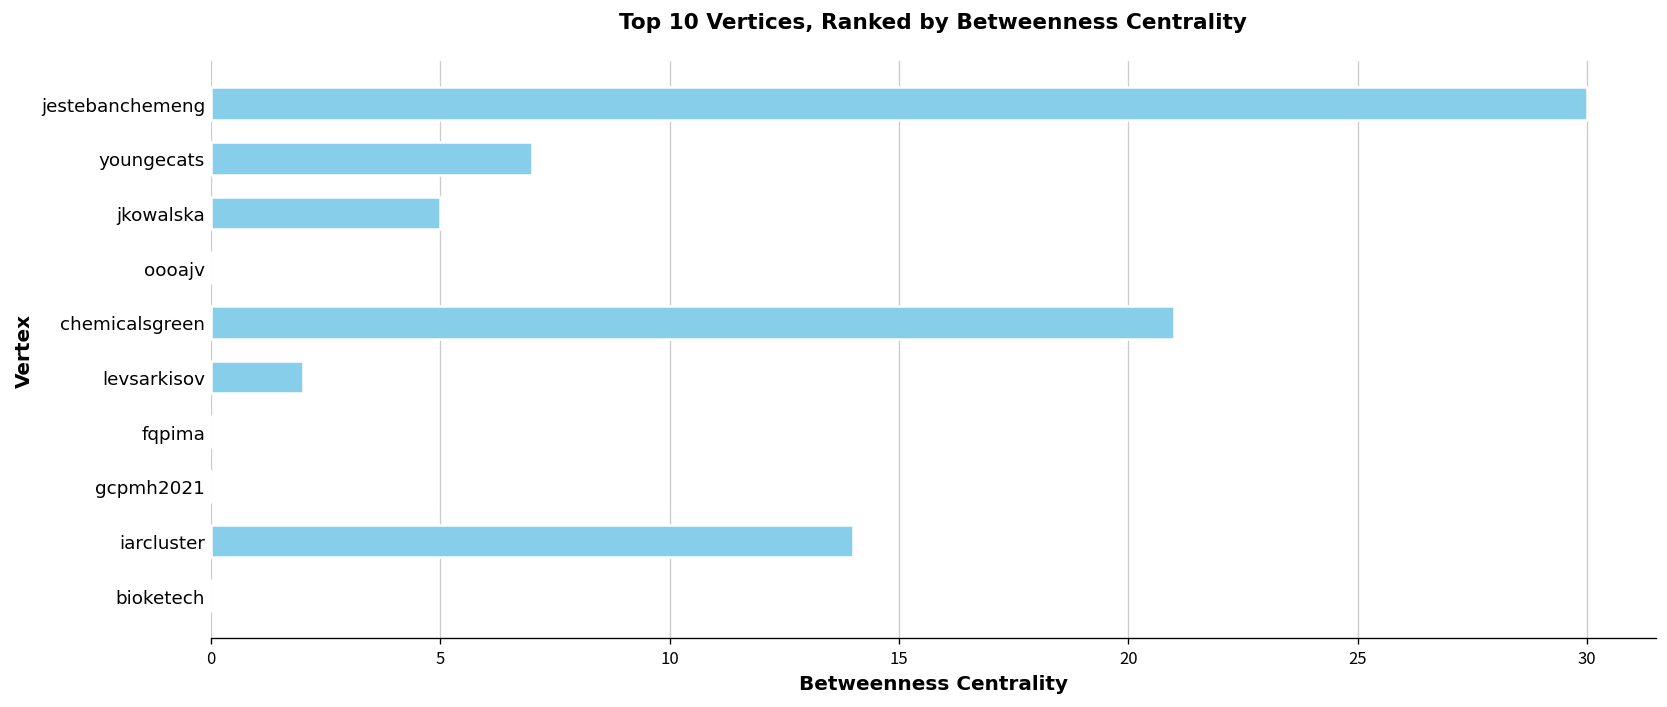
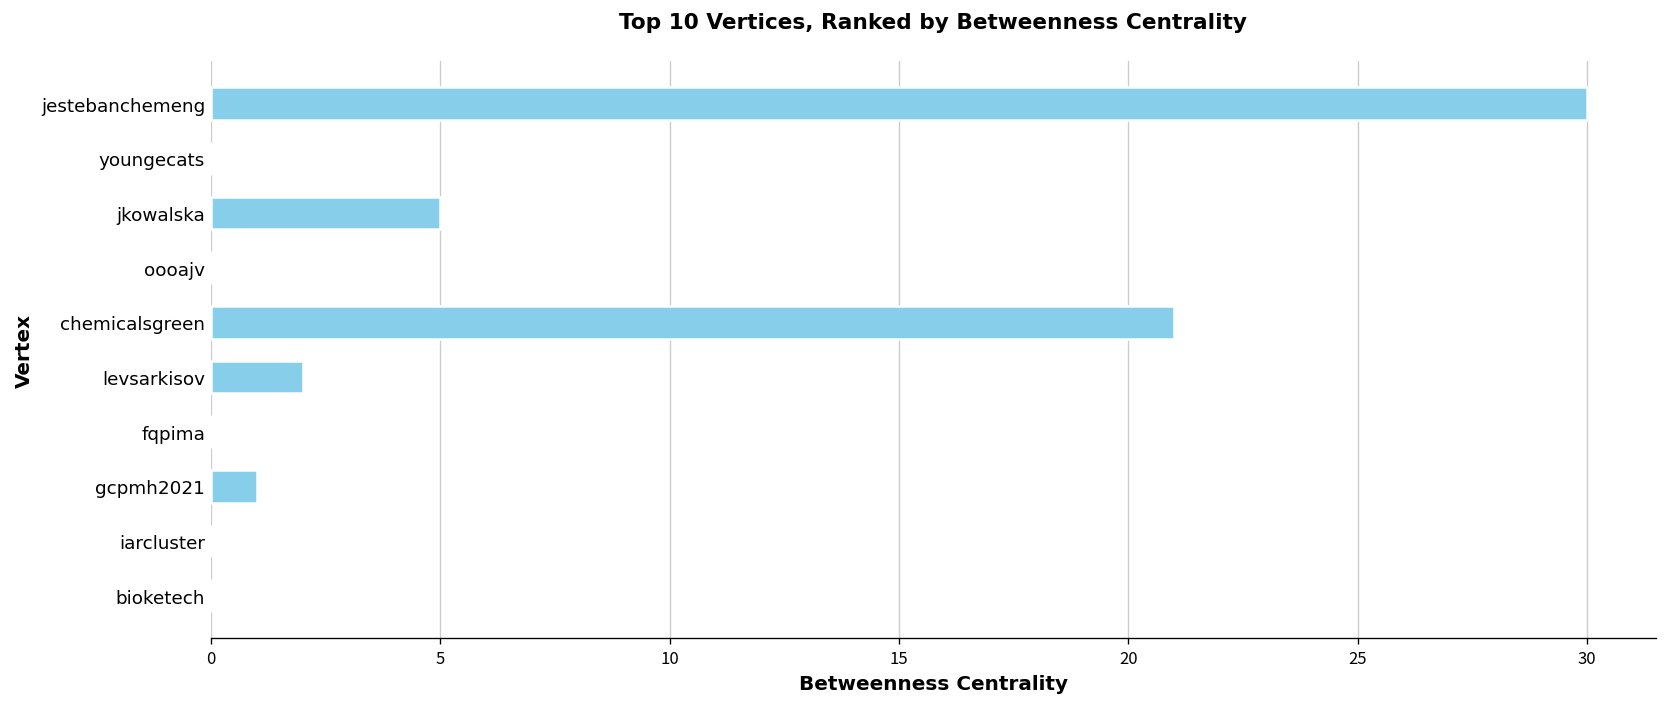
youngecats: 7 -> 0
gcpmh2021: 0 -> 1
iarcluster: 14 -> 0
